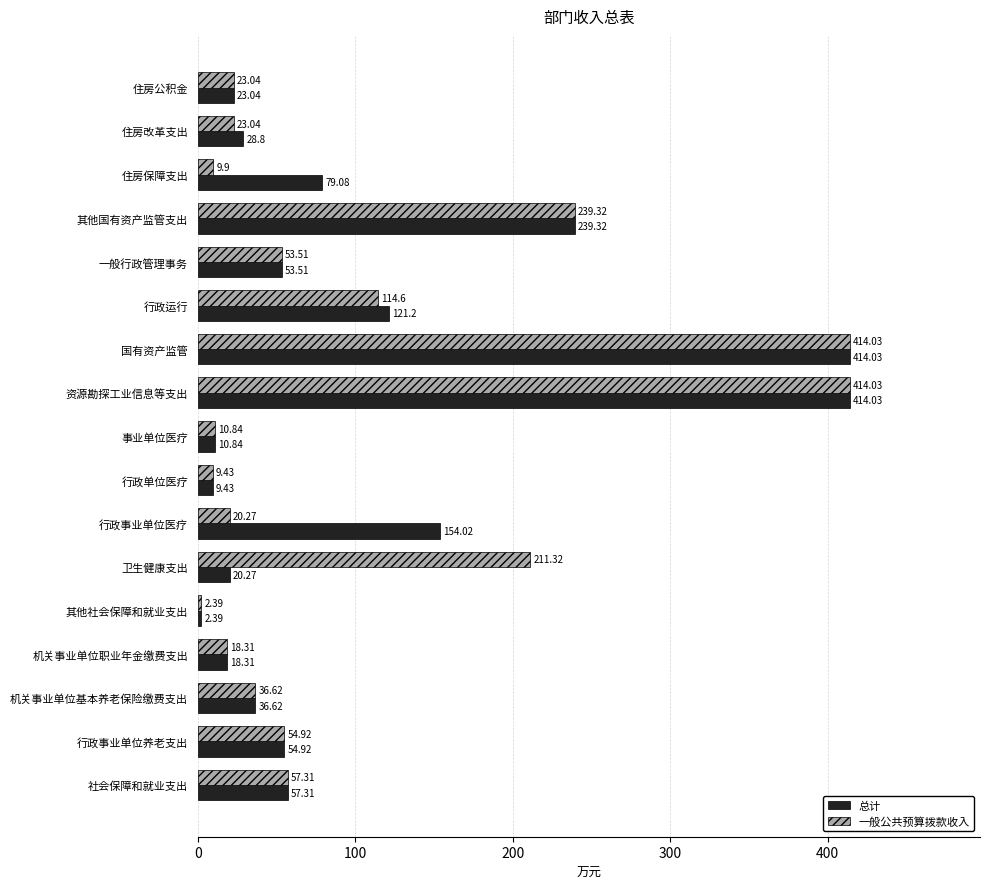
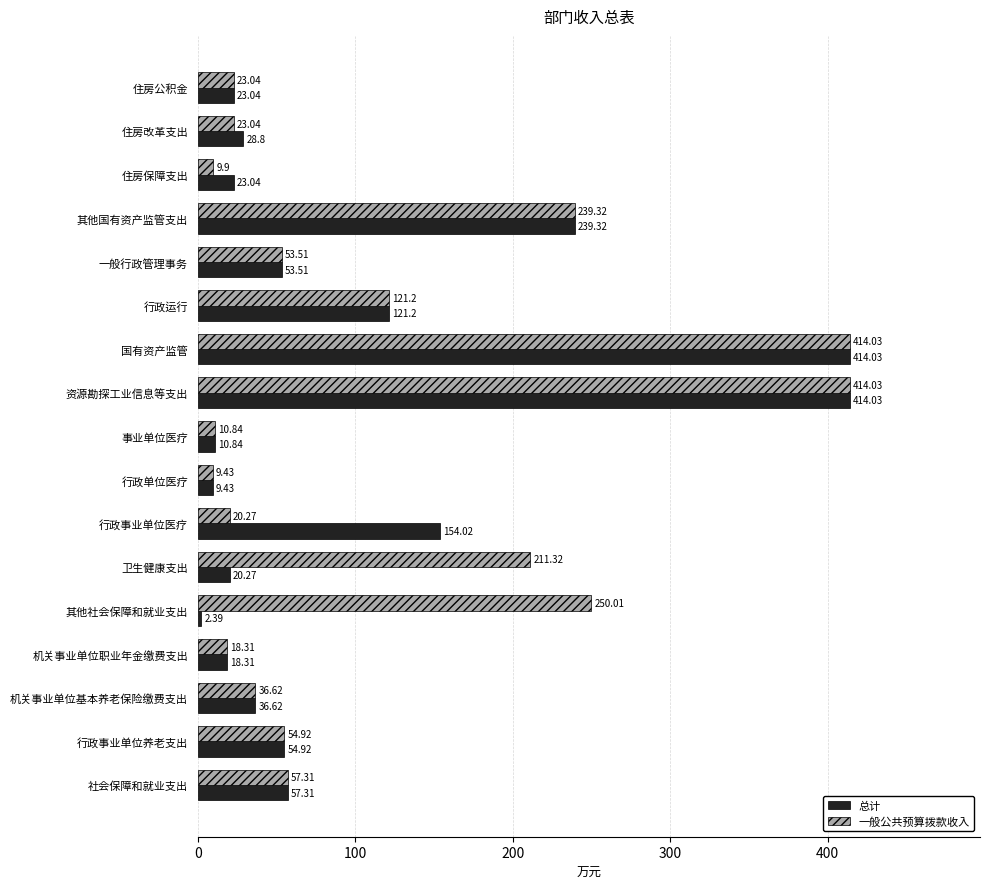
总计, 住房保障支出: 79.08 -> 23.04
一般公共预算拨款收入, 行政运行: 114.6 -> 121.2
一般公共预算拨款收入, 其他社会保障和就业支出: 2.39 -> 250.01
